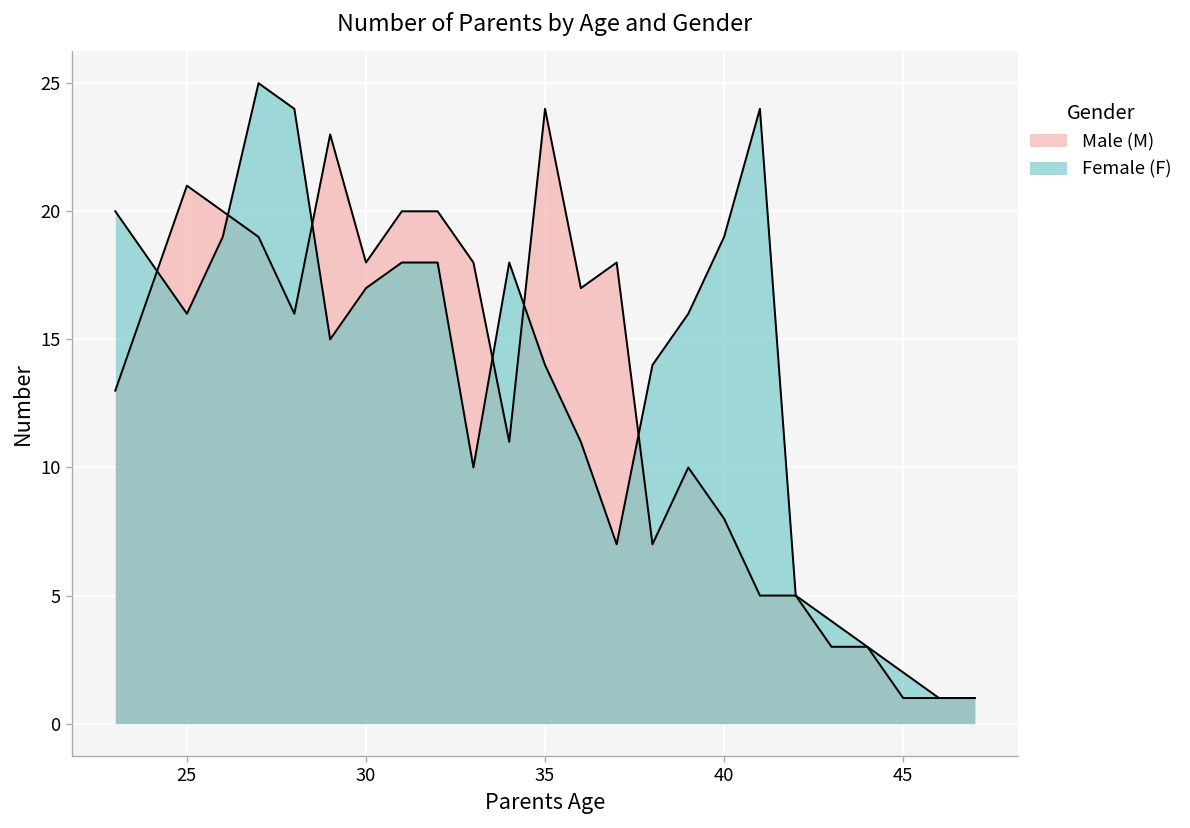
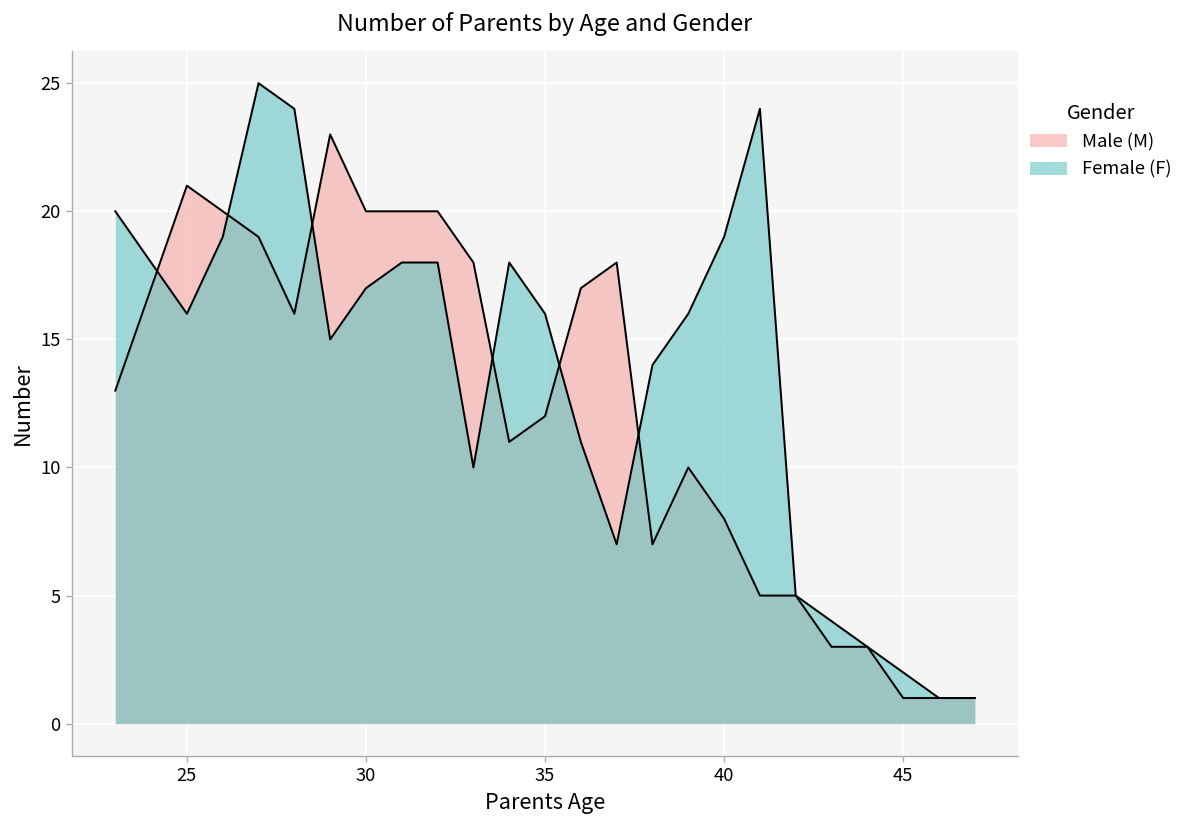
Male (M), 30: 18 -> 20
Male (M), 35: 24 -> 12
Female (F), 35: 14 -> 16
